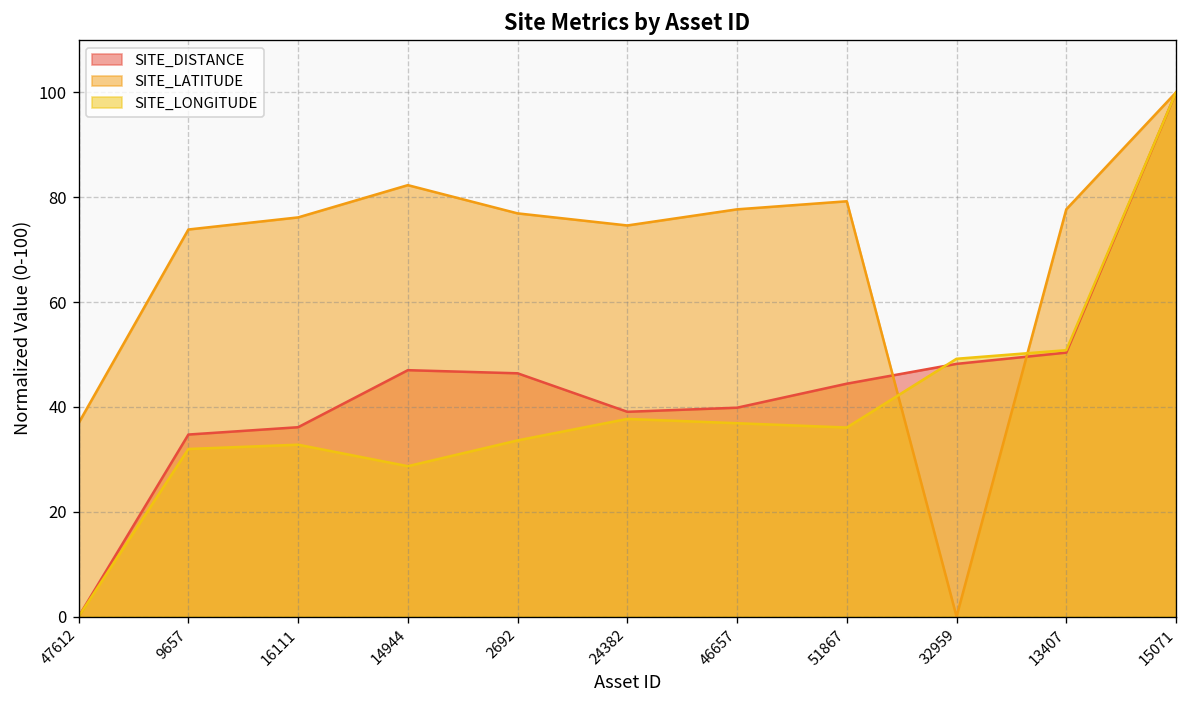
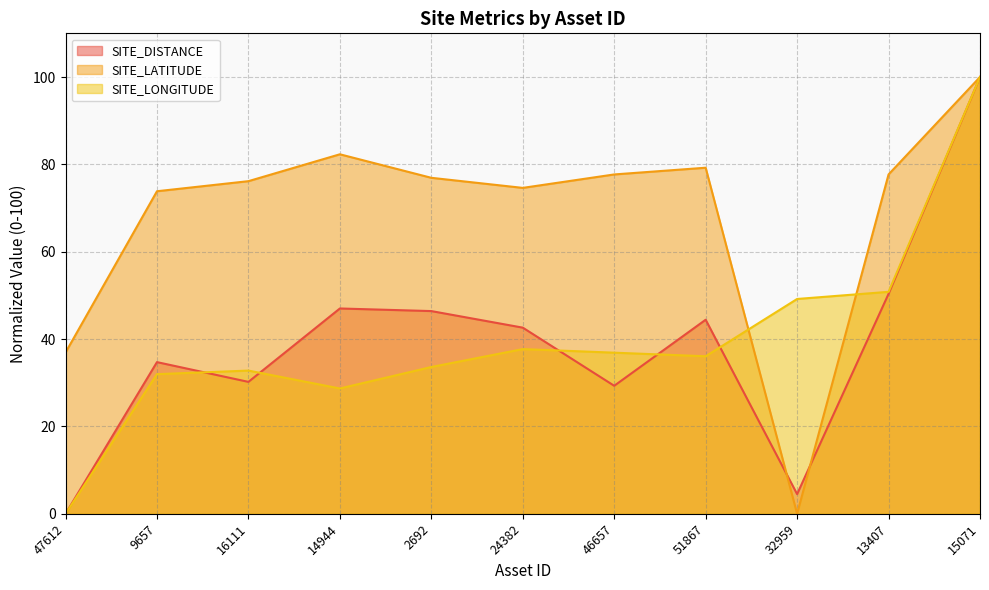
SITE_DISTANCE, 16111: 36 -> 30
SITE_DISTANCE, 24382: 39 -> 43
SITE_DISTANCE, 46657: 40 -> 29
SITE_DISTANCE, 32959: 48 -> 5
